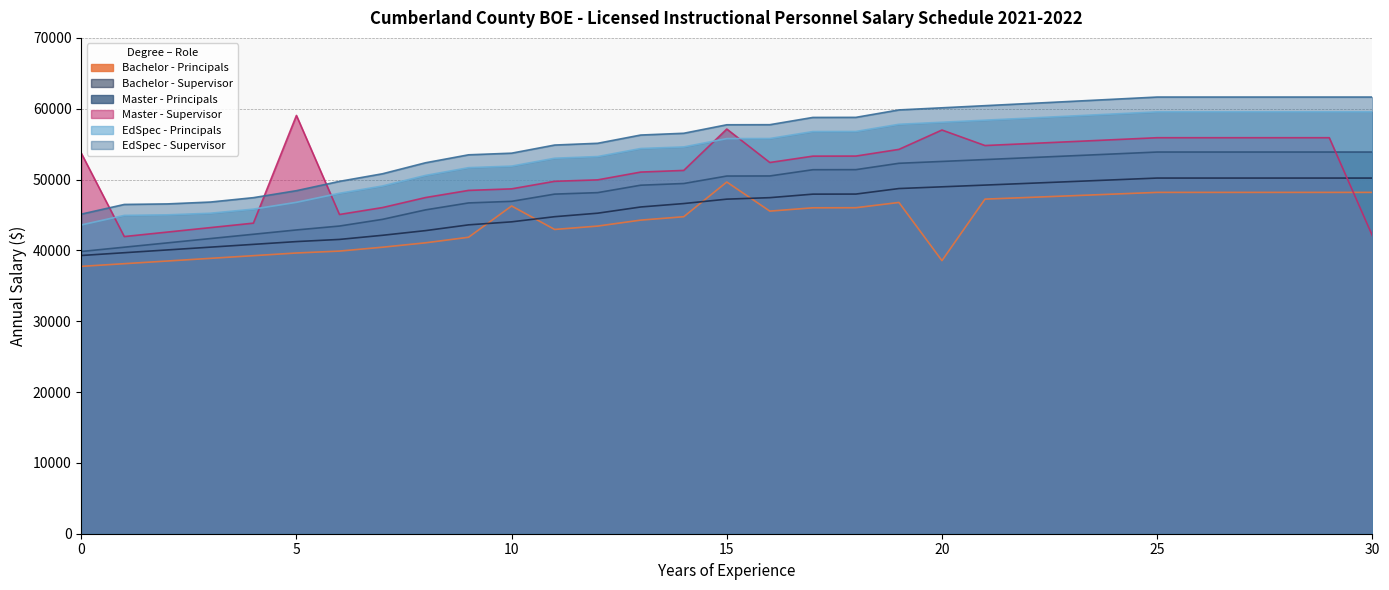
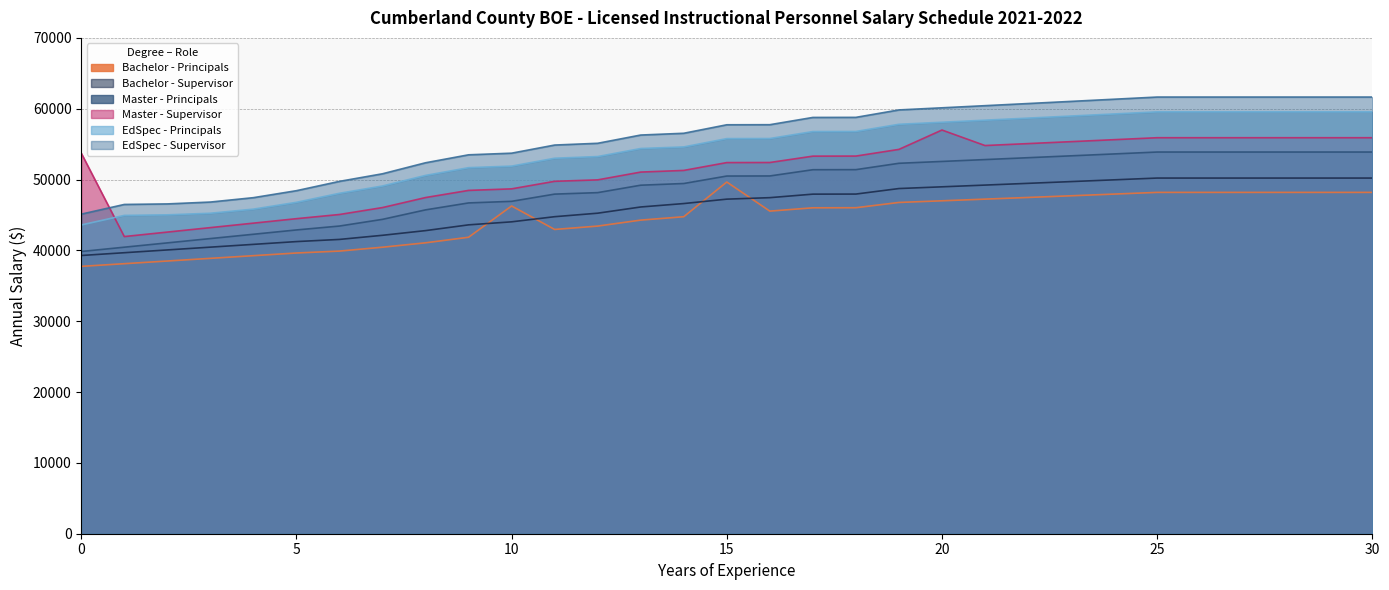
Master - Supervisor, 5: 59000 -> 44000
Master - Supervisor, 15: 57000 -> 52000
Bachelor - Principals, 20: 39000 -> 47000
Master - Supervisor, 30: 42000 -> 56000
